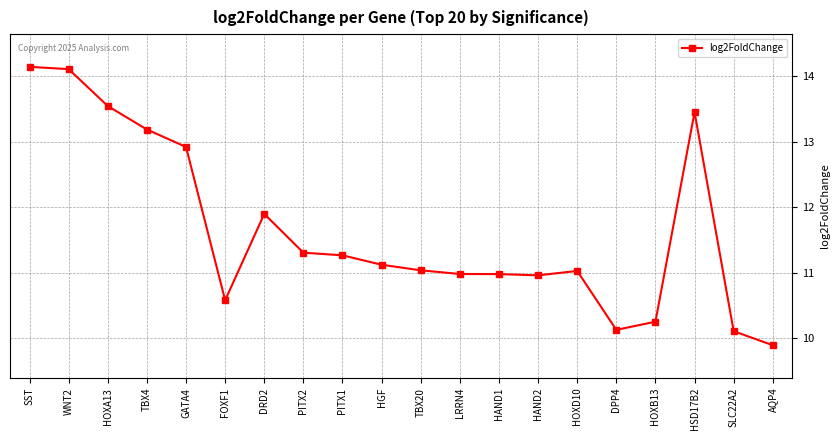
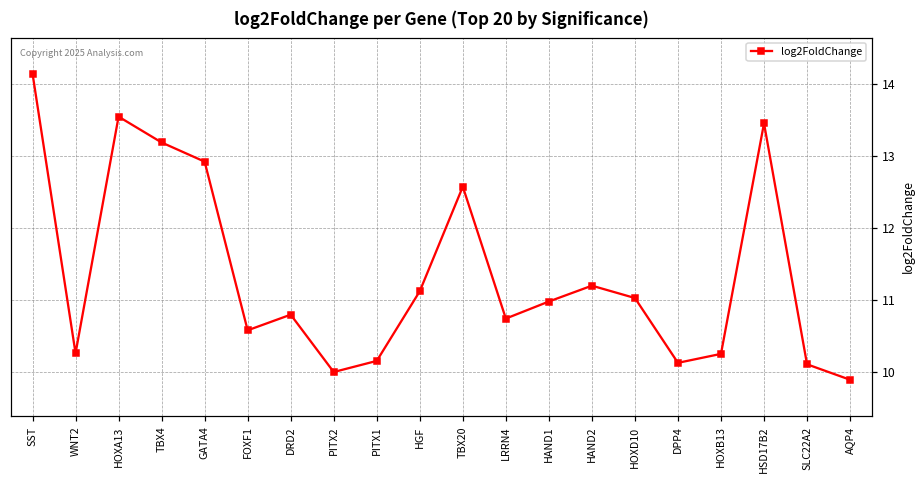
WNT2: 14.1 -> 10.3
DRD2: 11.9 -> 10.8
PITX2: 11.3 -> 10.0
PITX1: 11.3 -> 10.1
TBX20: 11.0 -> 12.6
LRRN4: 11.0 -> 10.7
HAND2: 11.0 -> 11.2
